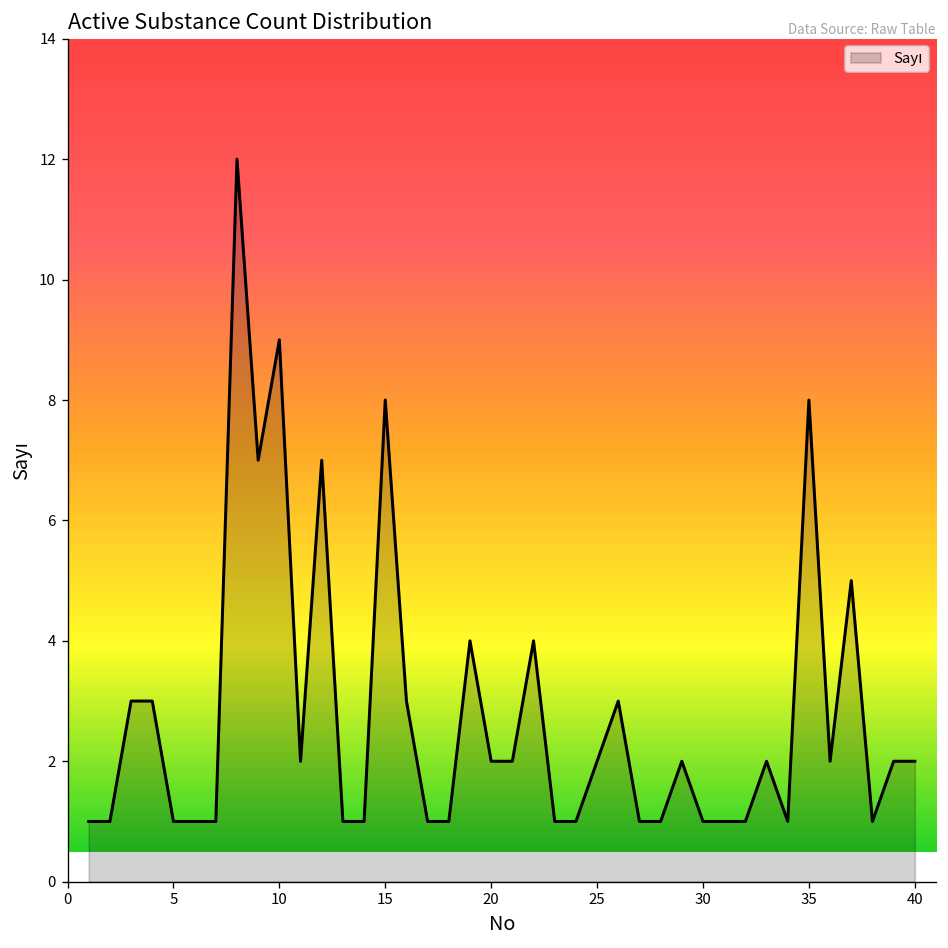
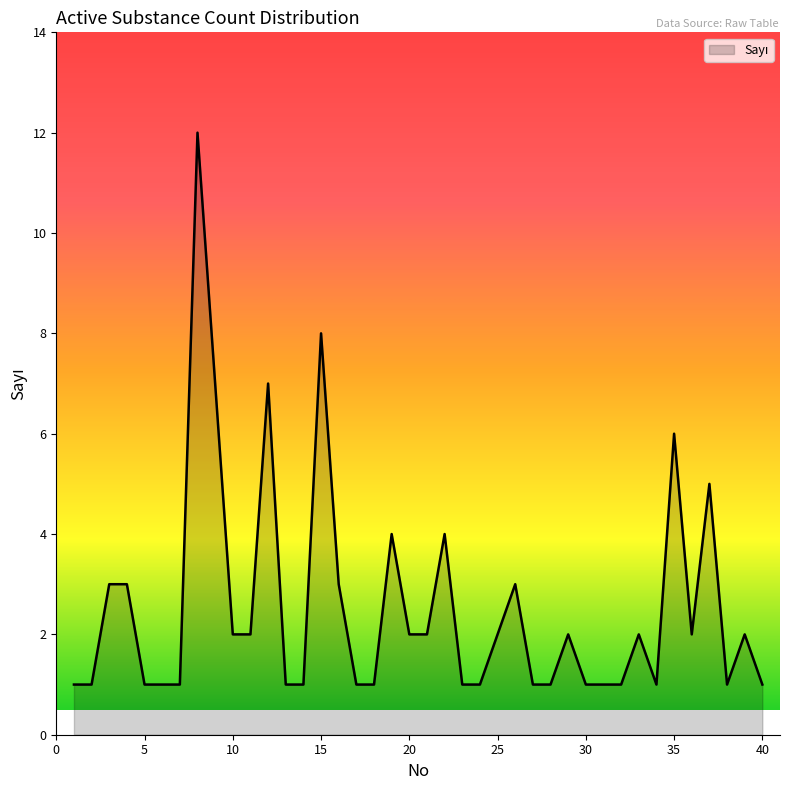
10: 9 -> 2
35: 8 -> 6
40: 2 -> 1
